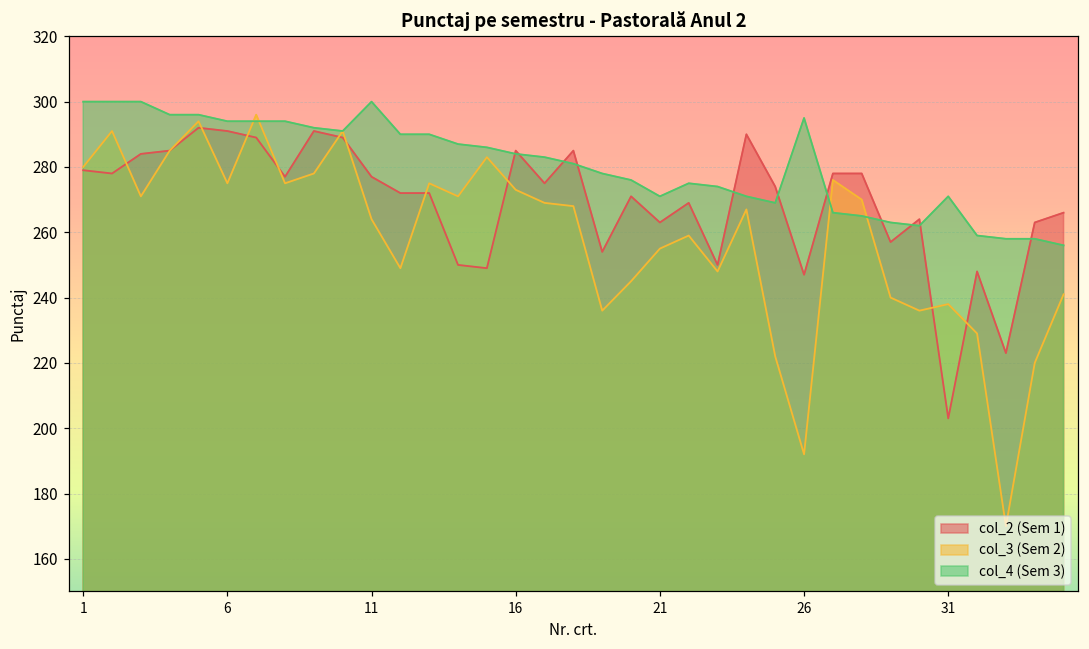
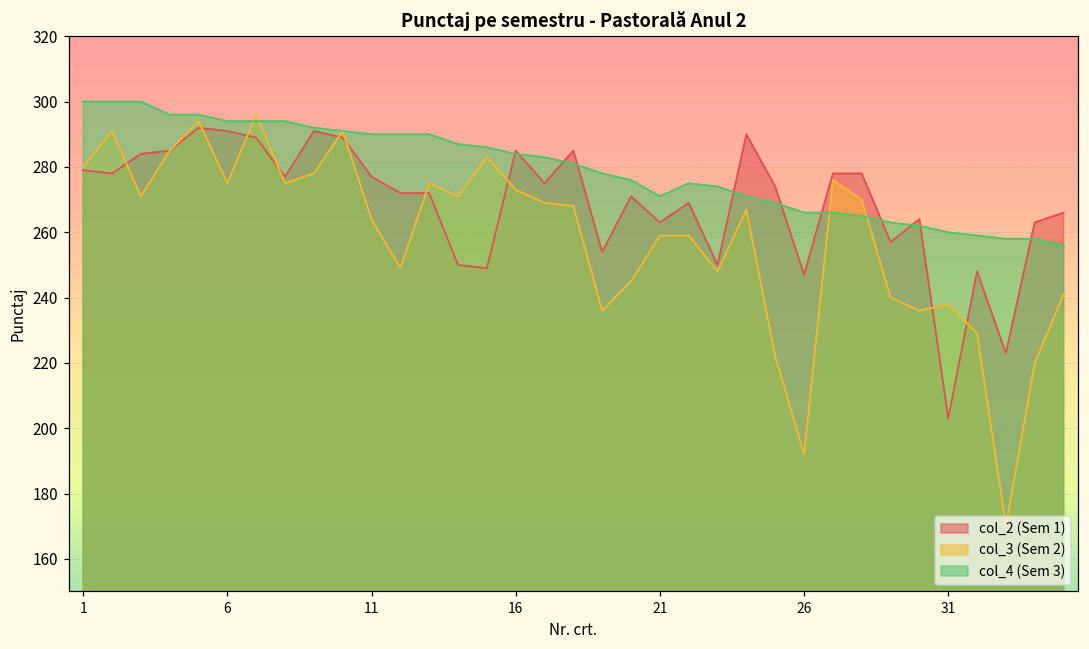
col_4 (Sem 3), 11: 300 -> 290
col_3 (Sem 2), 21: 255 -> 259
col_4 (Sem 3), 26: 295 -> 266
col_4 (Sem 3), 31: 271 -> 260
